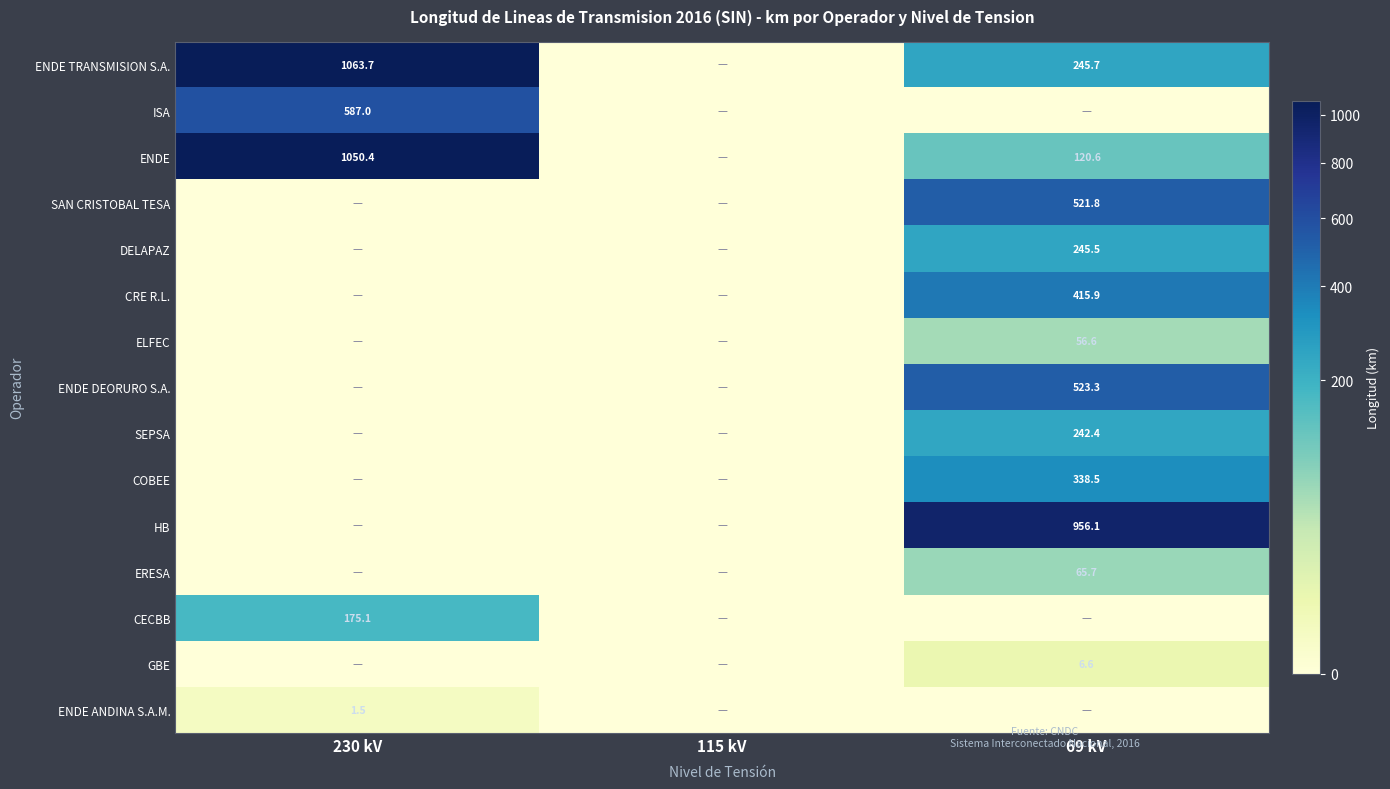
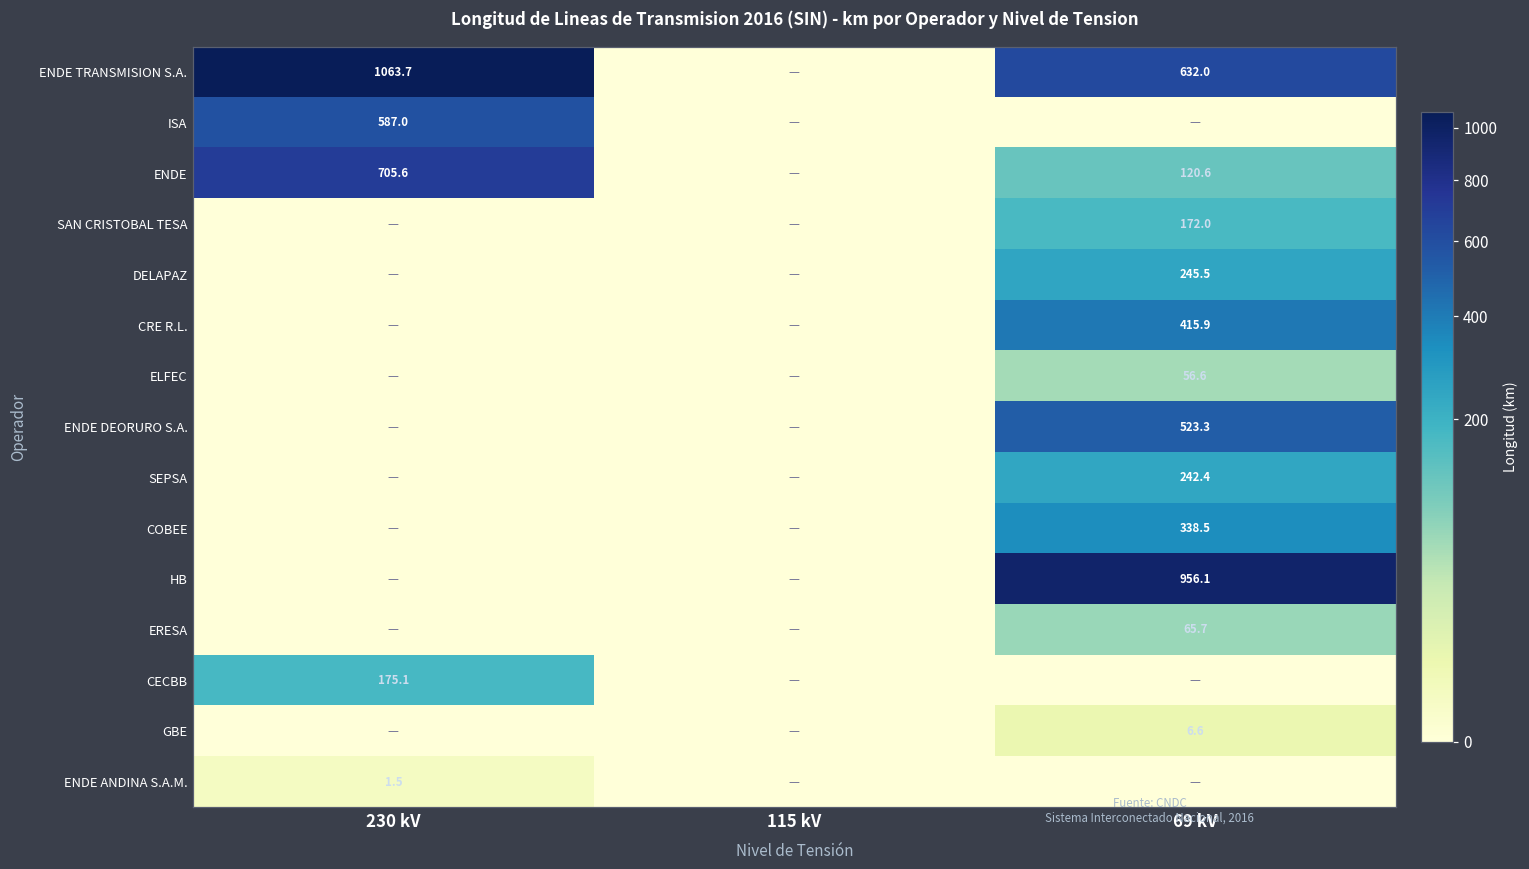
ENDE TRANSMISION S.A., 69 kV: 245.7 -> 632.0
ENDE, 230 kV: 1050.4 -> 705.6
SAN CRISTOBAL TESA, 69 kV: 521.8 -> 172.0
